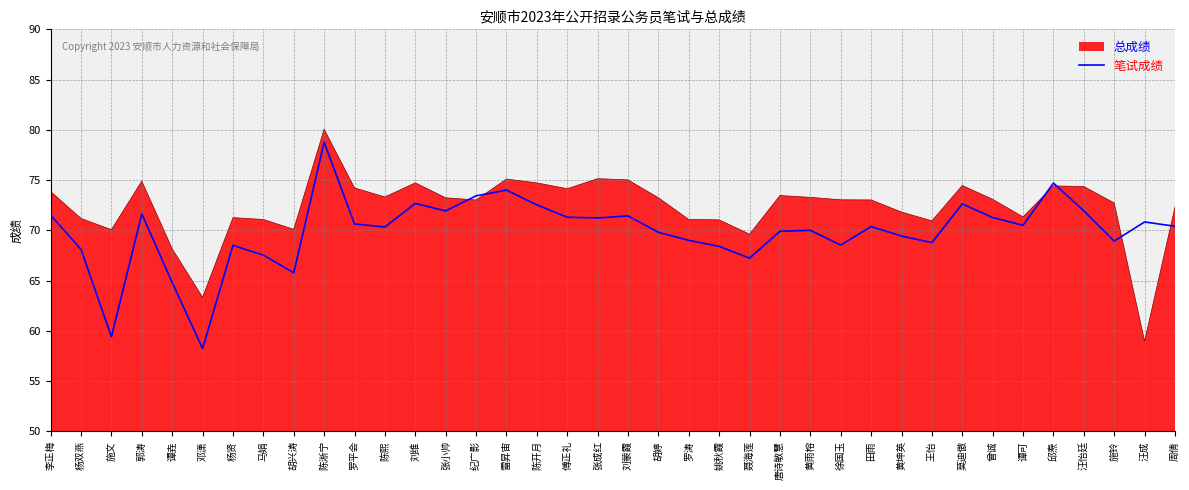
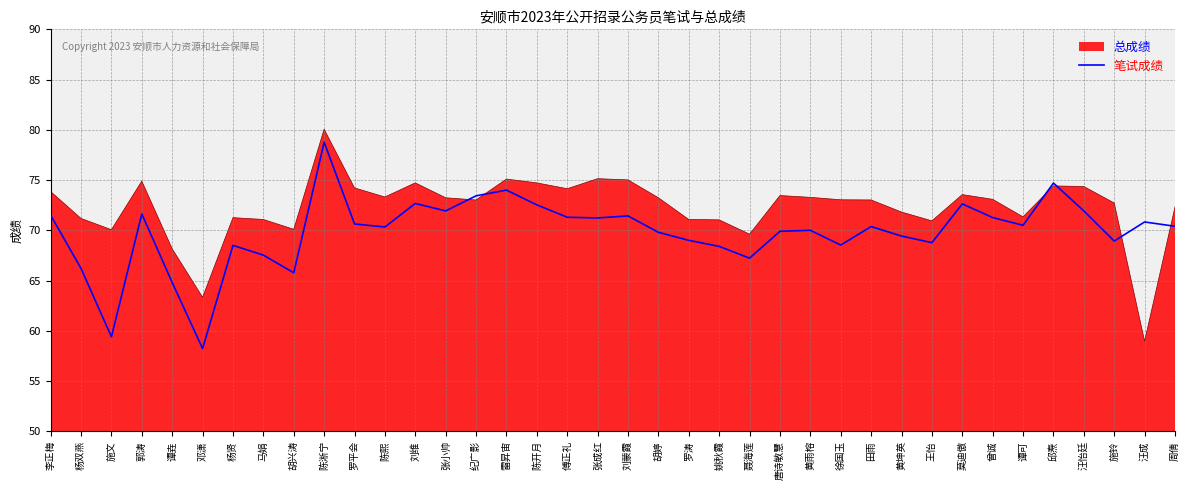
笔试成绩, 杨双燕: 68.1 -> 66.2
总成绩, 莫迪傲: 74.5 -> 73.6
